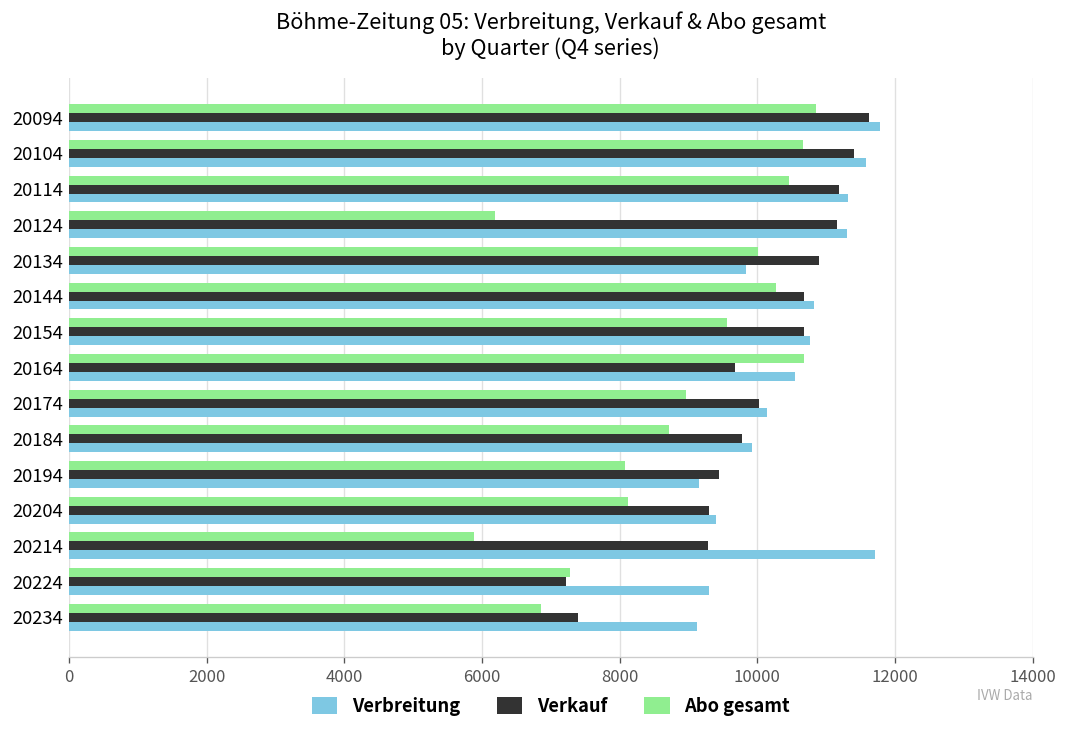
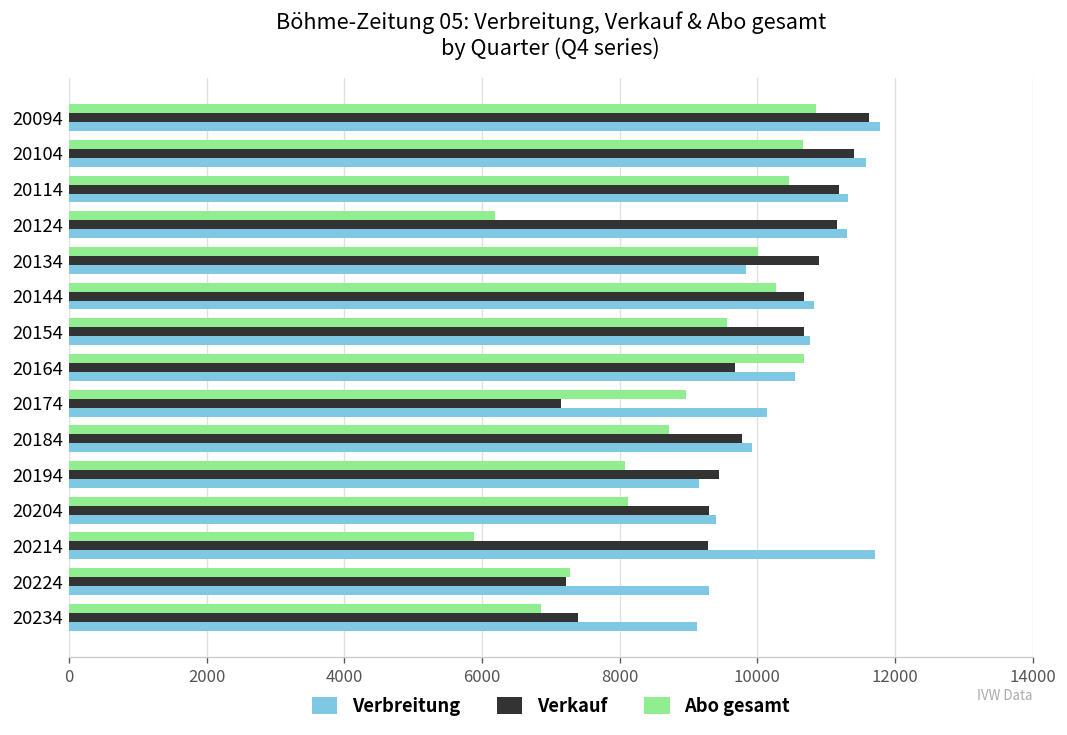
Verkauf, 20174: 10000 -> 7100
